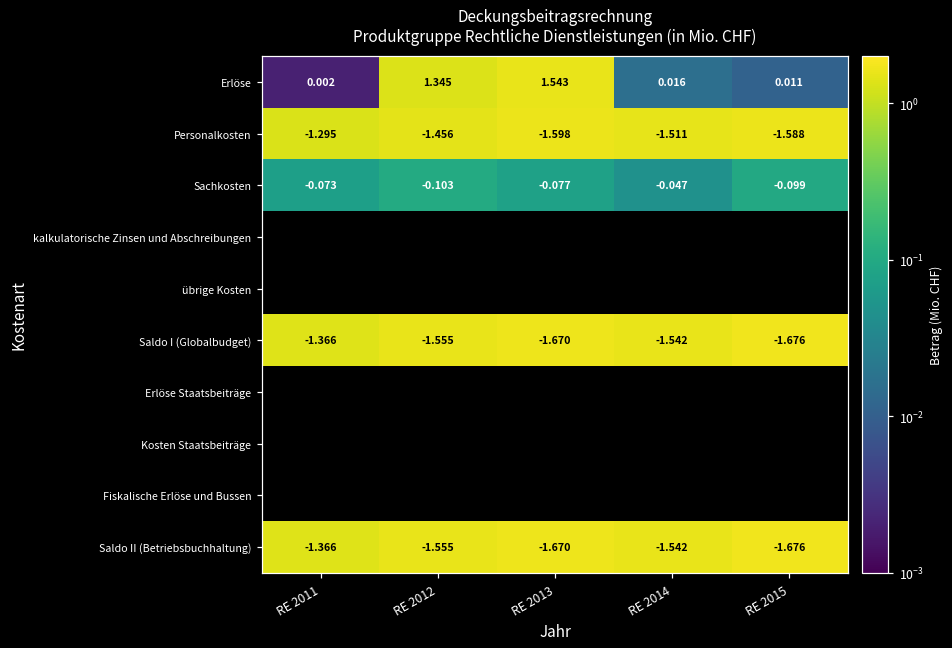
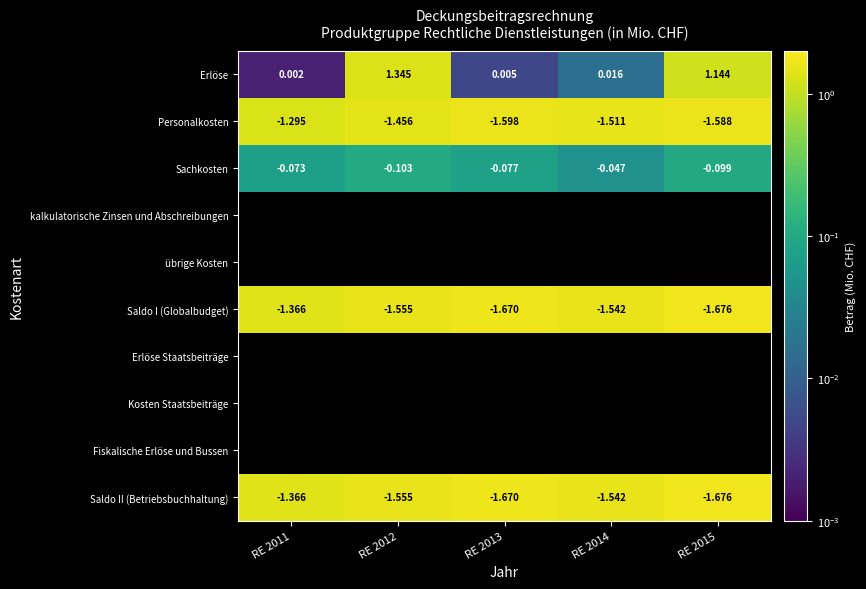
Erlöse, RE 2013: 1.543 -> 0.005
Erlöse, RE 2015: 0.011 -> 1.144
